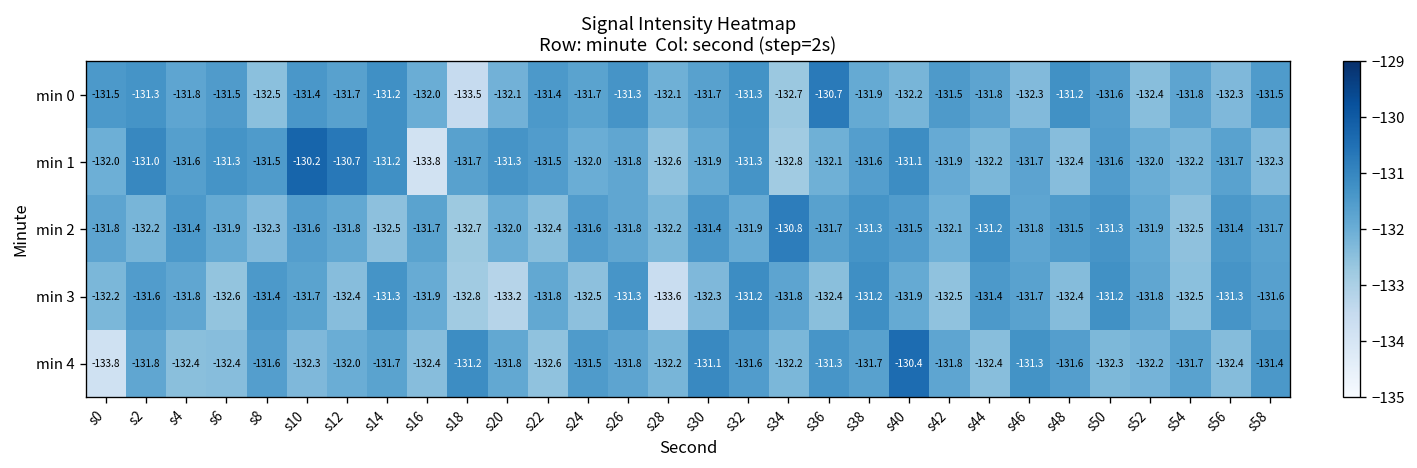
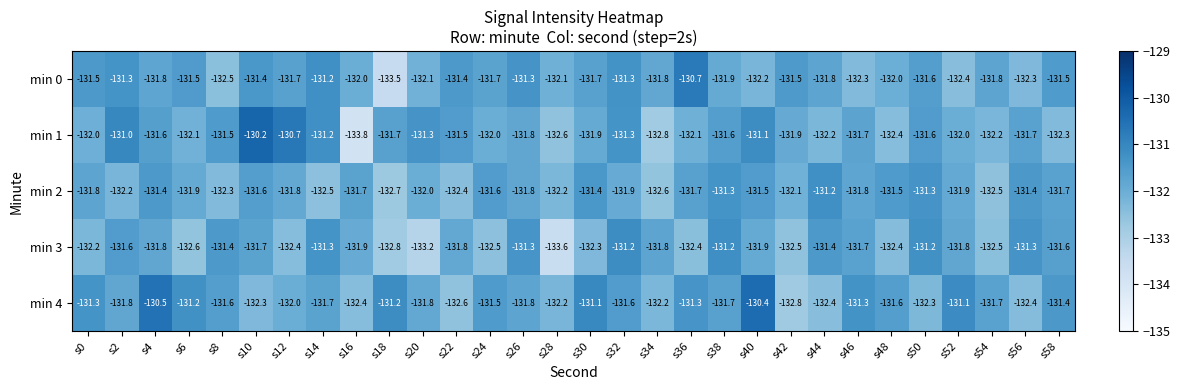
min 0, s34: -132.7 -> -131.8
min 0, s48: -131.2 -> -132.0
min 1, s6: -131.3 -> -132.1
min 2, s34: -130.8 -> -132.6
min 4, s0: -133.8 -> -131.3
min 4, s4: -132.4 -> -130.5
min 4, s6: -132.4 -> -131.2
min 4, s42: -131.8 -> -132.8
min 4, s52: -132.2 -> -131.1
